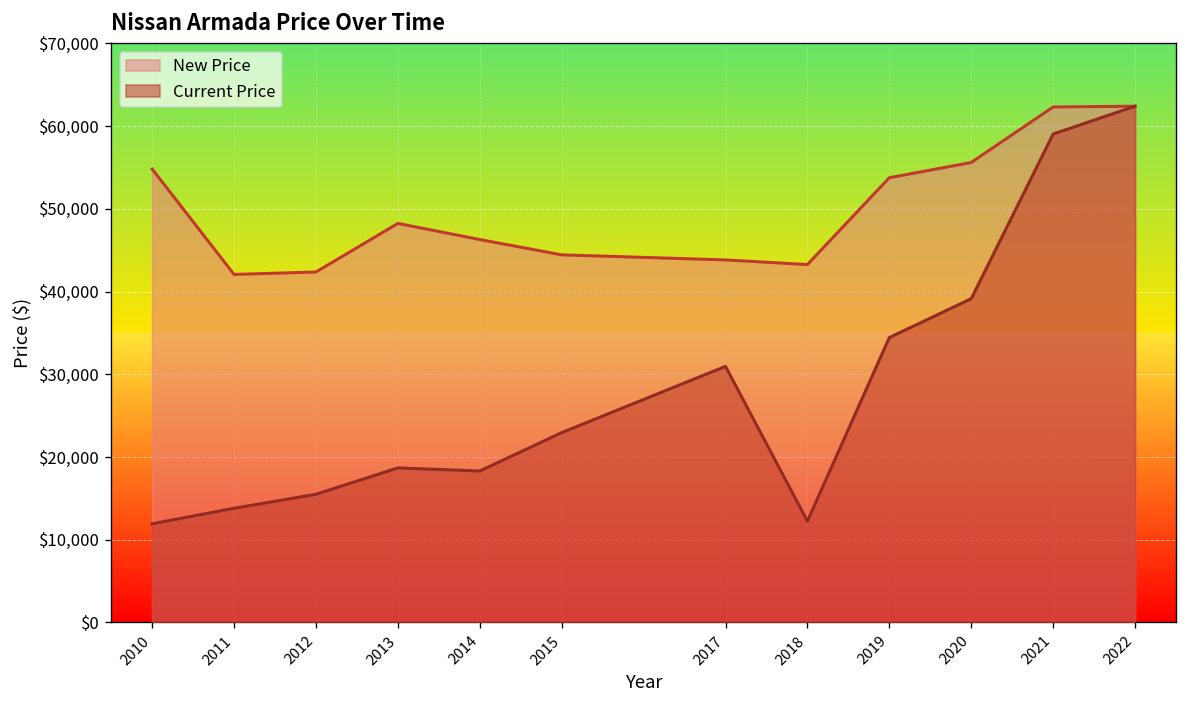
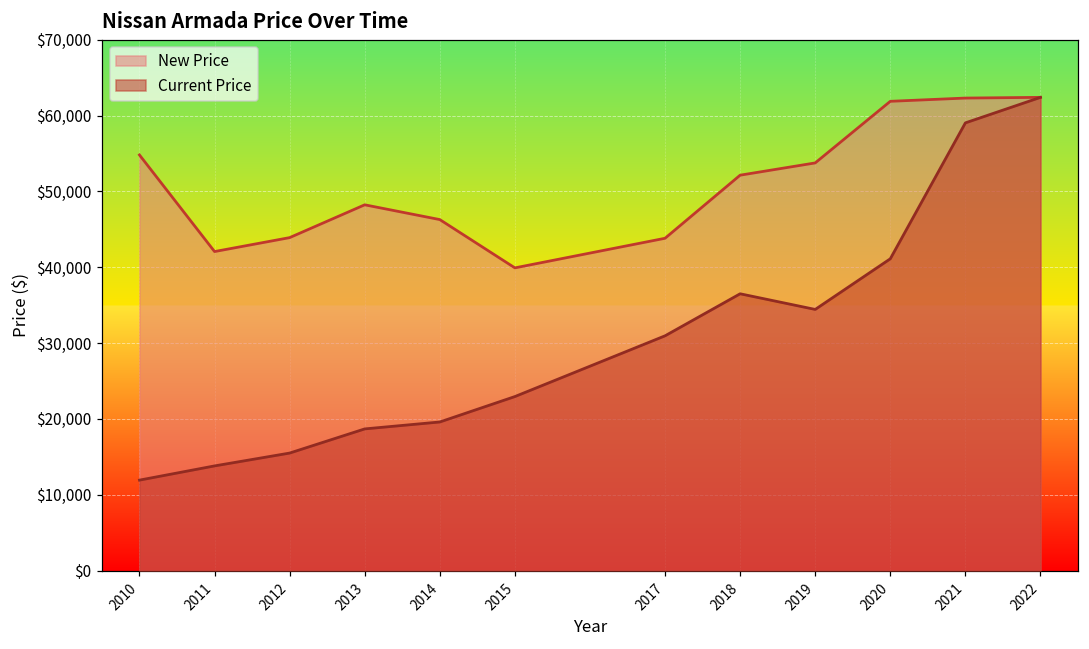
New Price, 2012: $42,000 -> $44,000
Current Price, 2014: $18,000 -> $20,000
New Price, 2015: $44,000 -> $40,000
New Price, 2018: $43,000 -> $52,000
Current Price, 2018: $12,000 -> $37,000
New Price, 2020: $56,000 -> $62,000
Current Price, 2020: $39,000 -> $41,000
